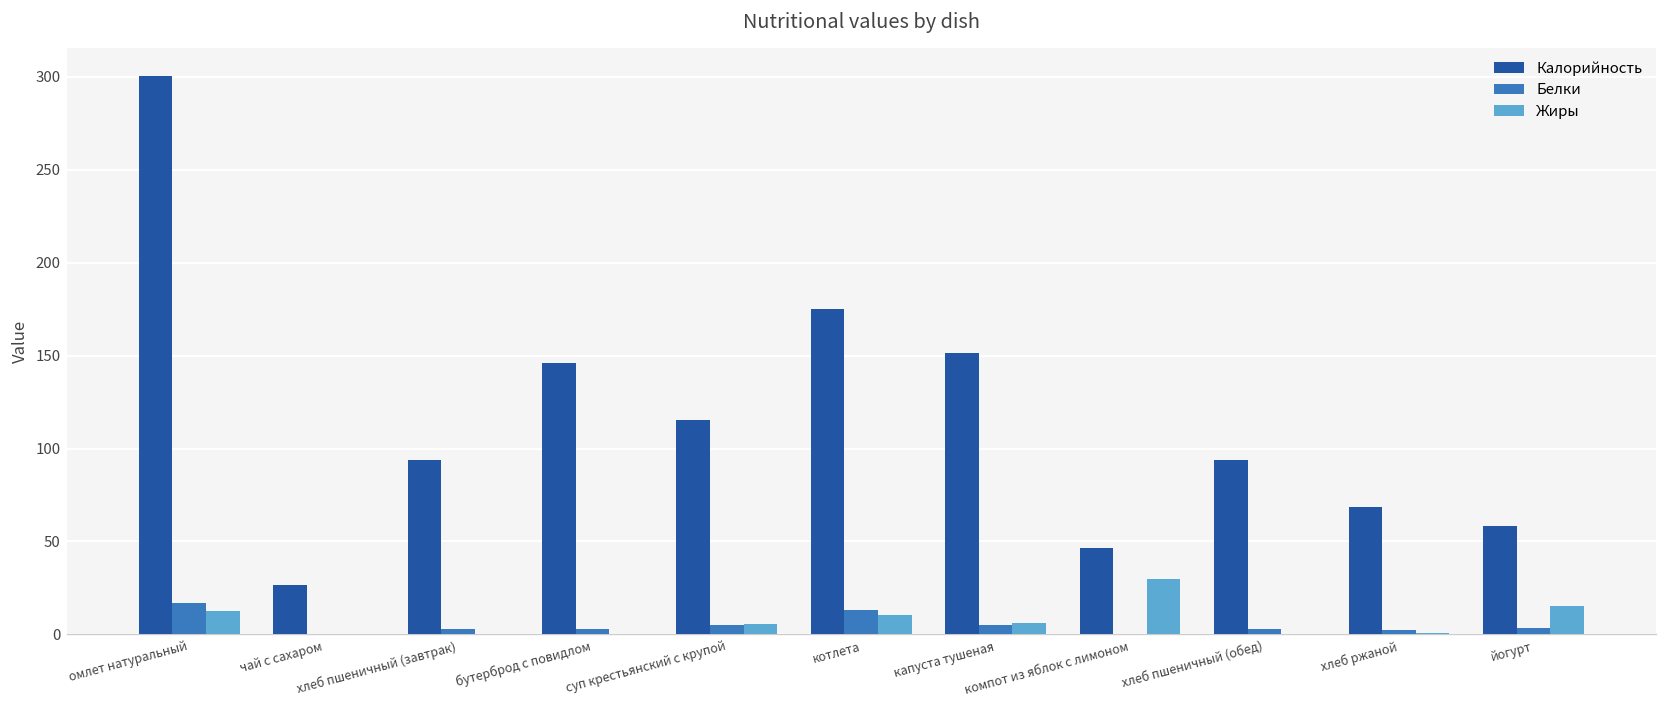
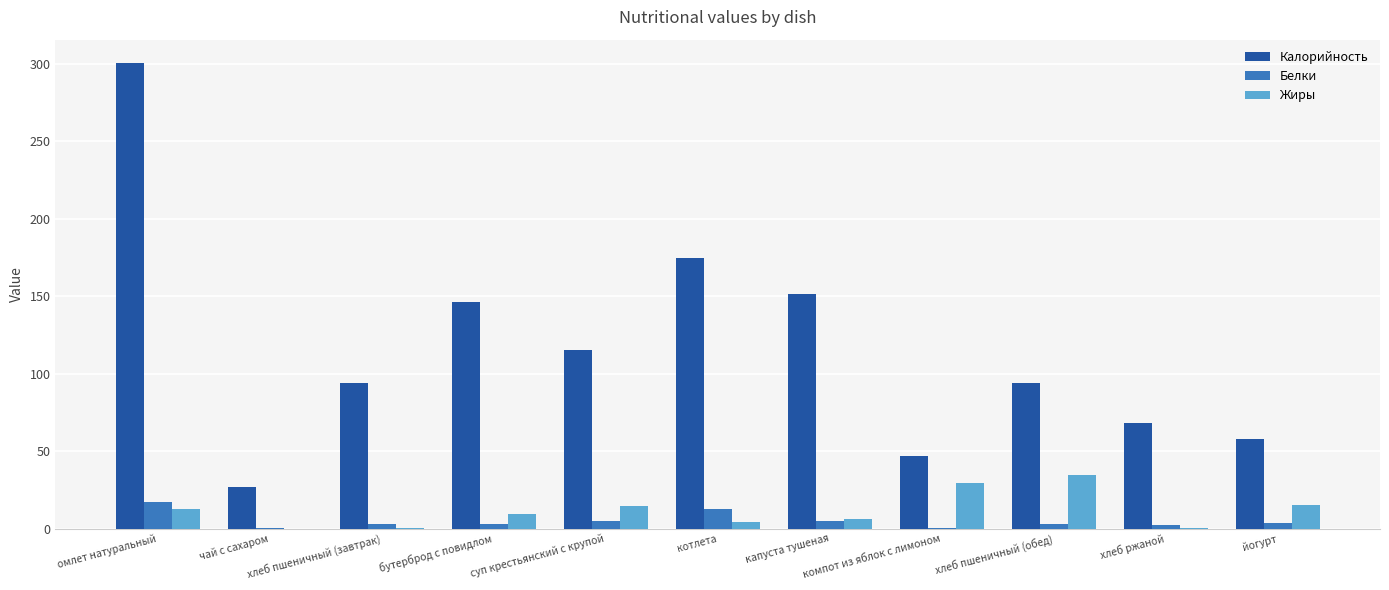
Жиры, бутерброд с повидлом: 0 -> 10
Жиры, суп крестьянский с крупой: 6 -> 14
Жиры, котлета: 10 -> 5
Жиры, хлеб пшеничный (обед): 0 -> 35
